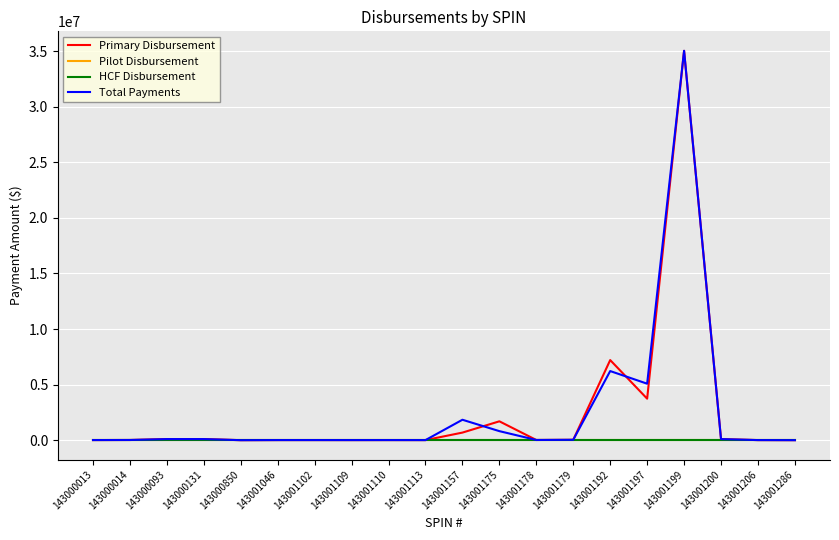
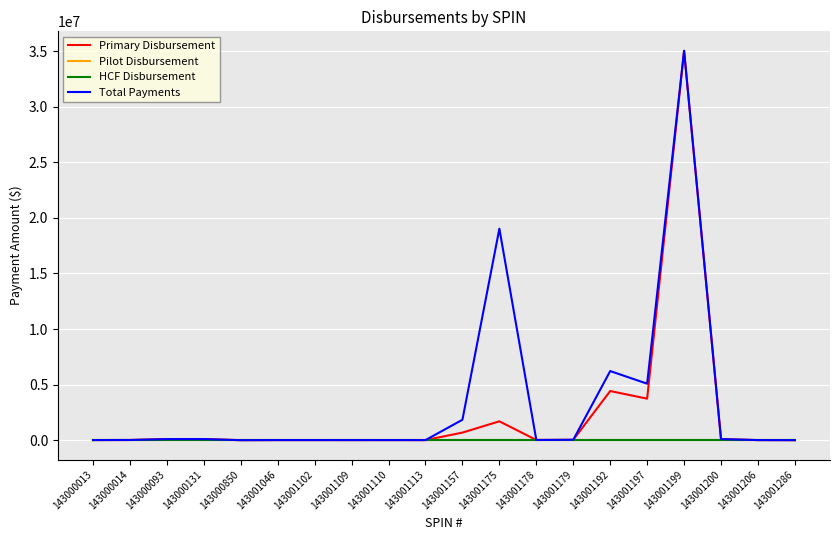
Total Payments, 143001175: 800000 -> 19000000
Primary Disbursement, 143001192: 7200000 -> 4400000
